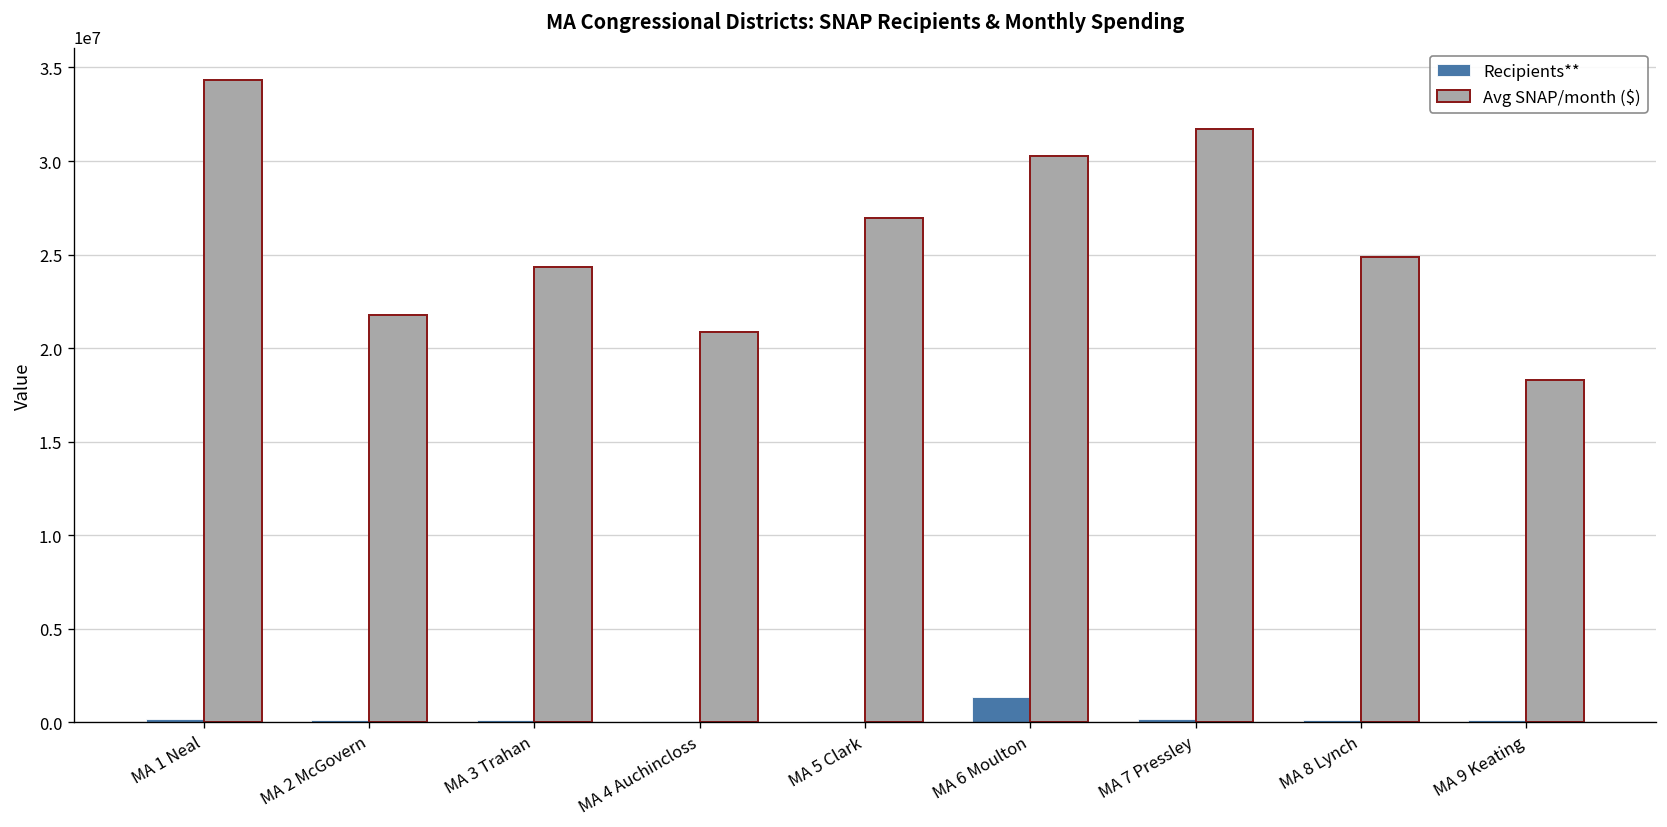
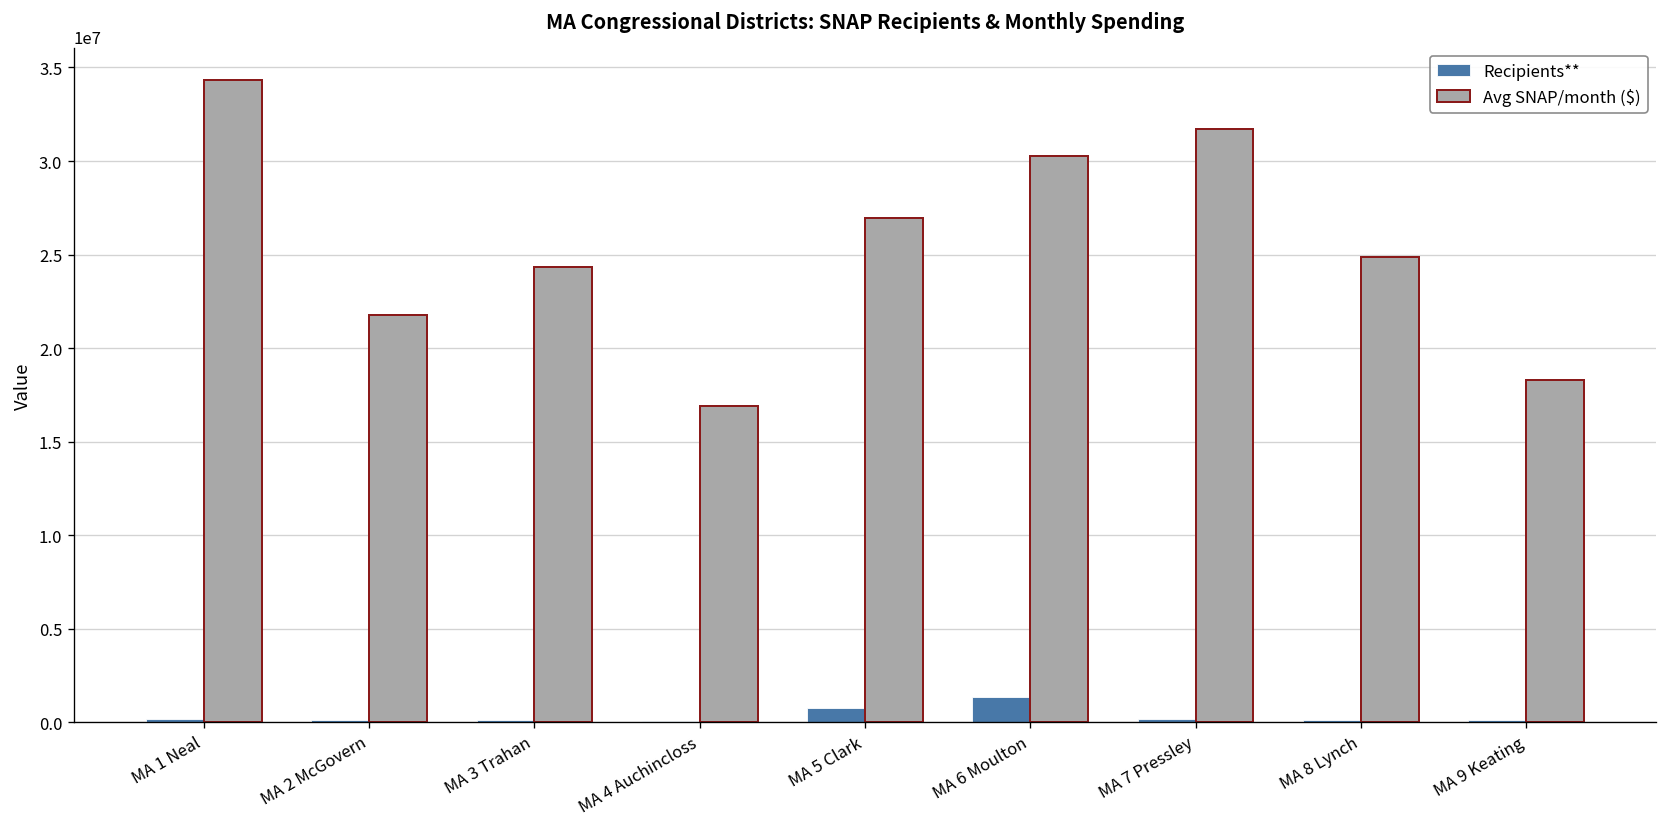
Avg SNAP/month ($), MA 4 Auchincloss: 20800000 -> 16900000
Recipients**, MA 5 Clark: 100000 -> 800000
